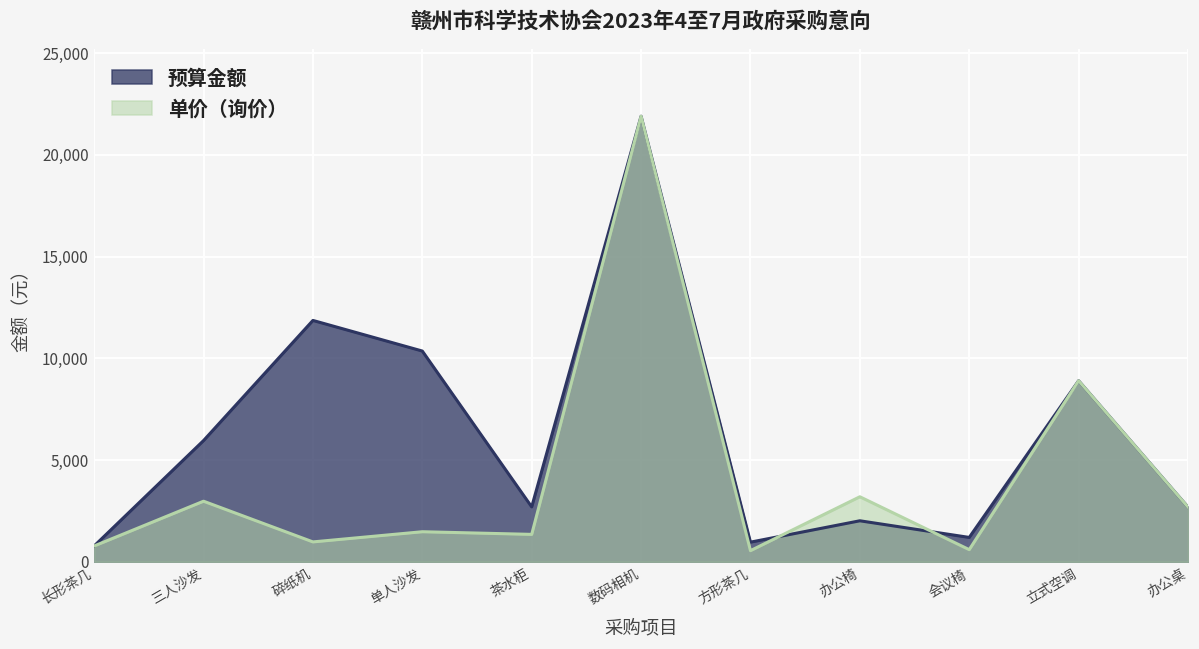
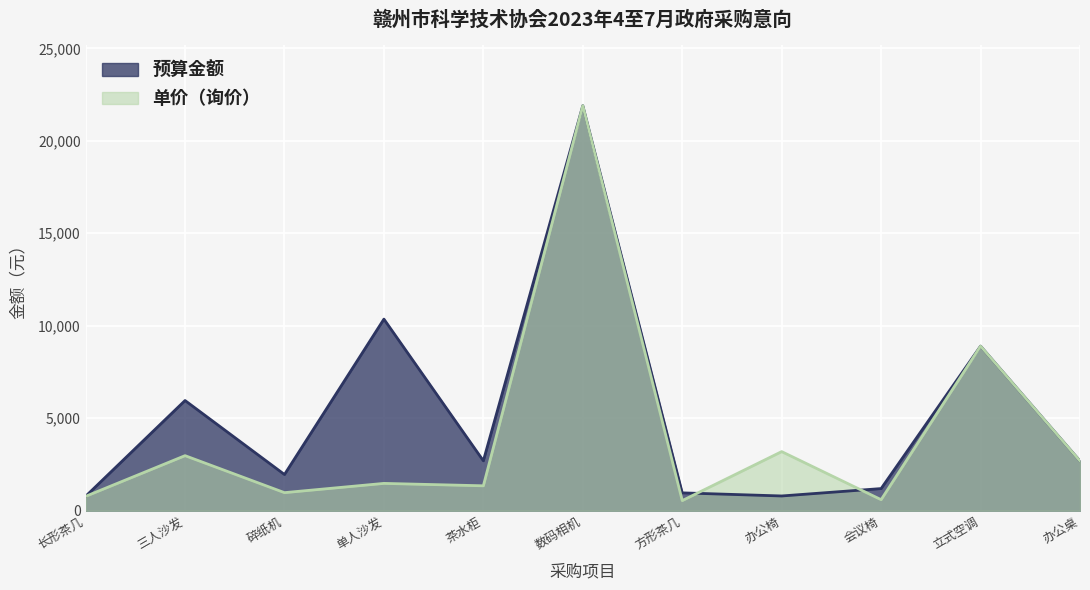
预算金额, 碎纸机: 11,900 -> 2,000
预算金额, 办公椅: 2,000 -> 800
